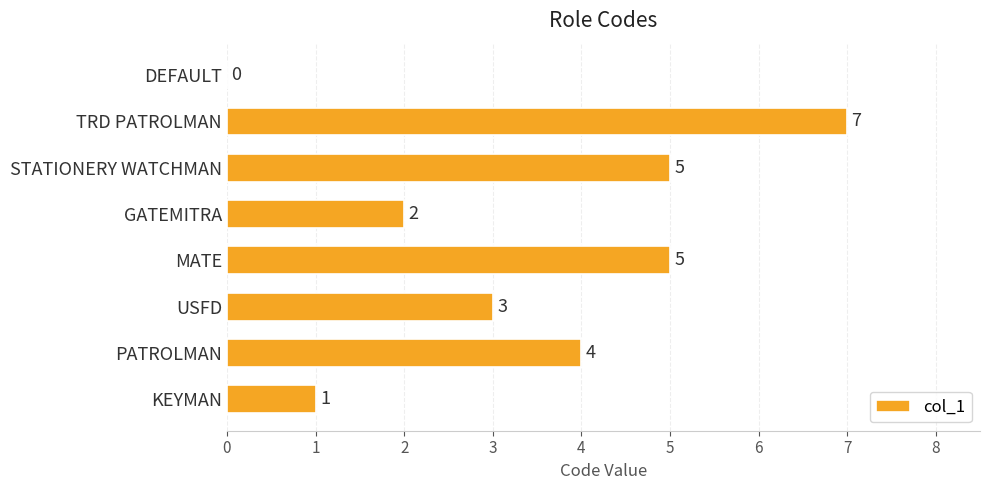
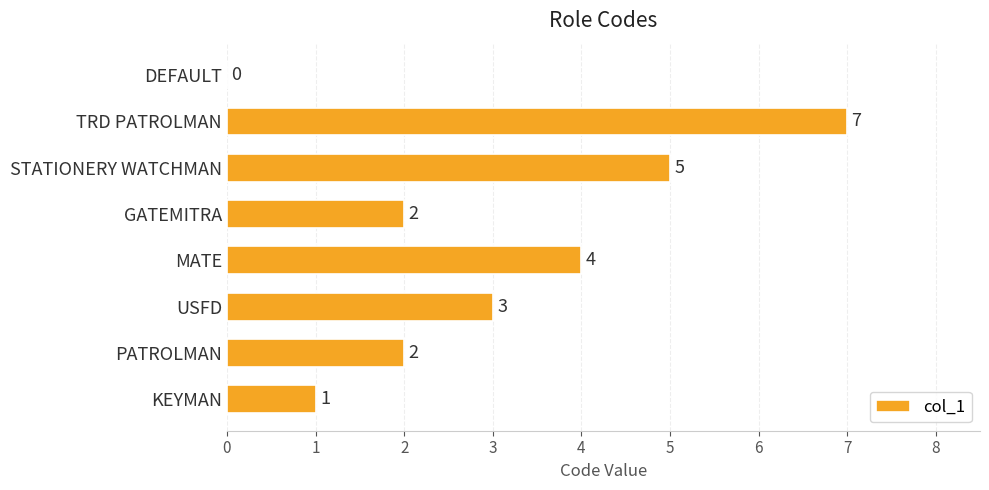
MATE: 5 -> 4
PATROLMAN: 4 -> 2
